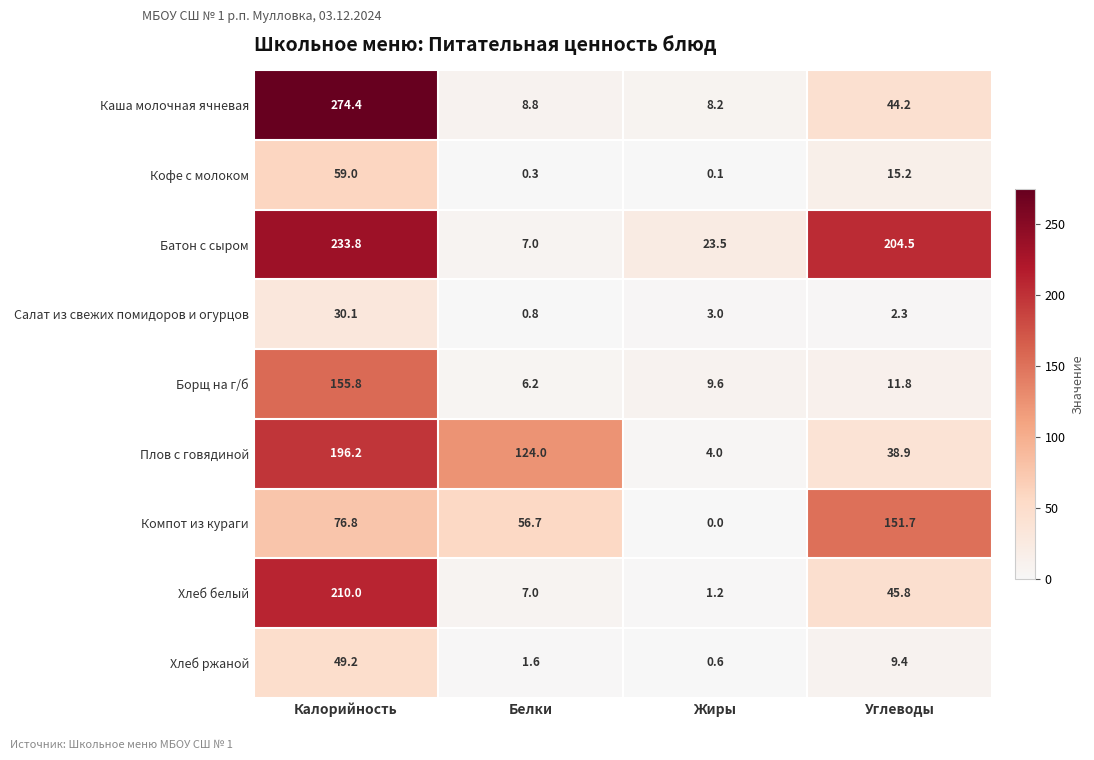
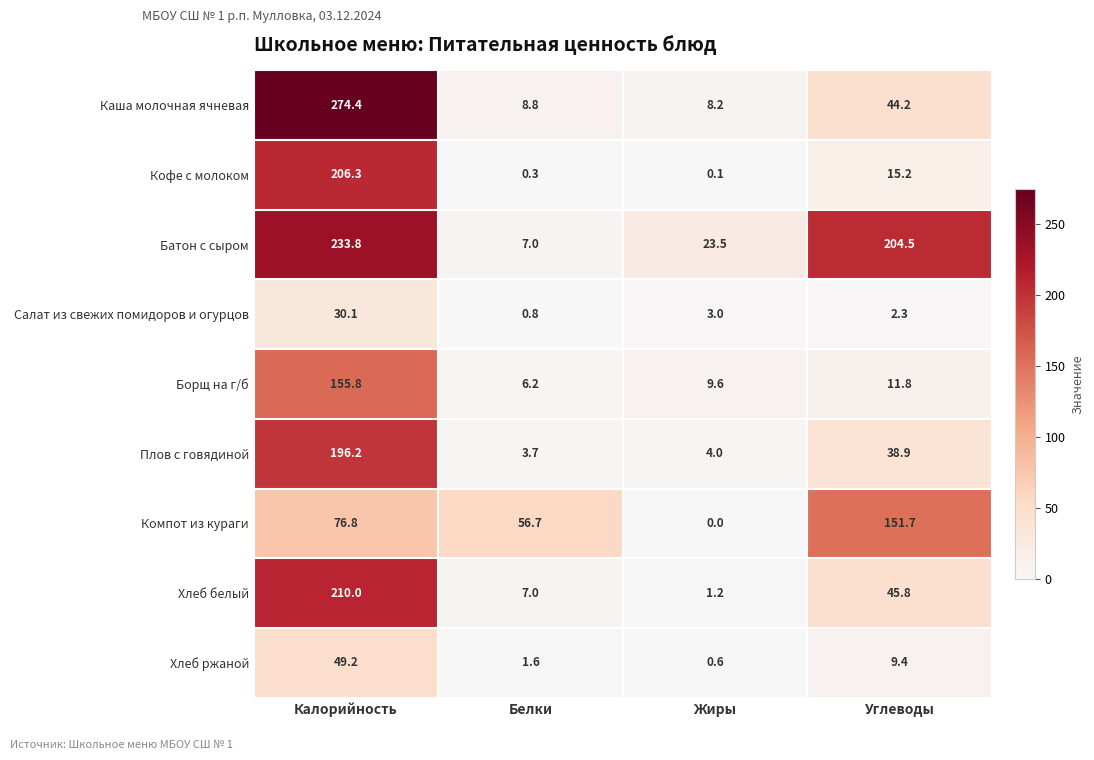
Кофе с молоком, Калорийность: 59.0 -> 206.3
Плов с говядиной, Белки: 124.0 -> 3.7
